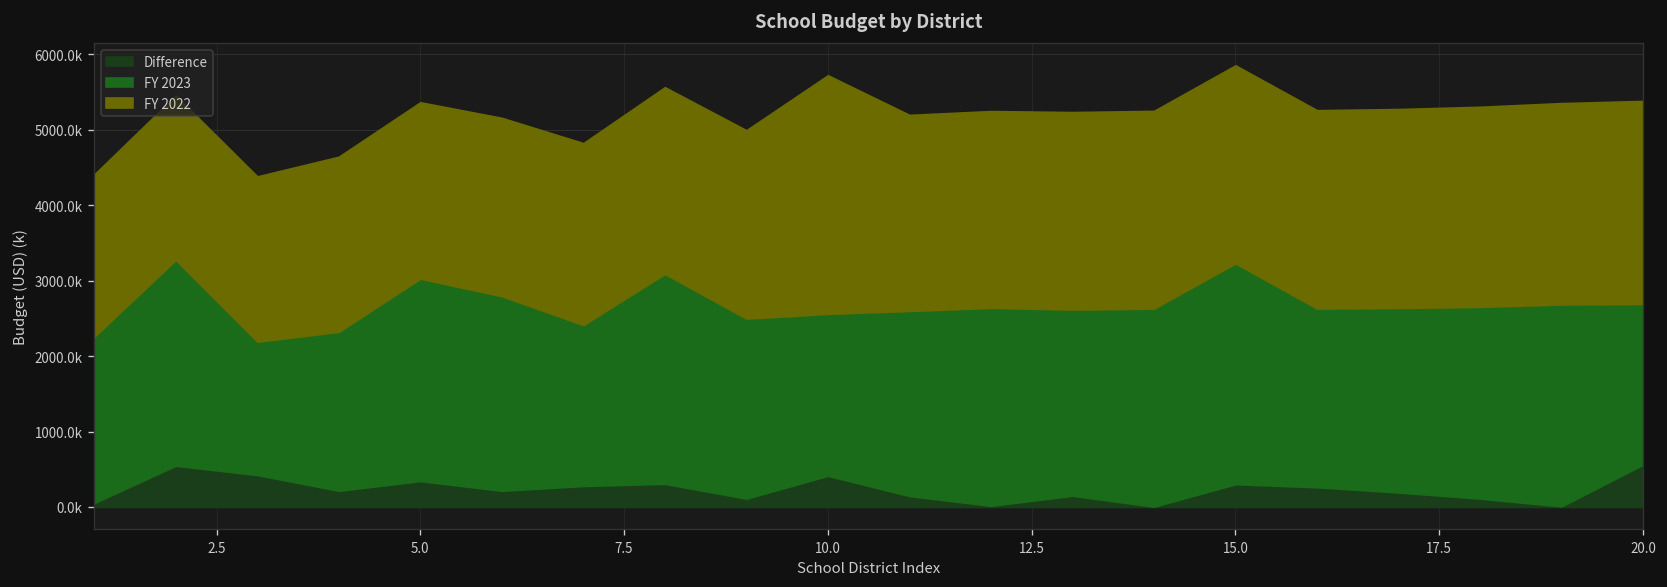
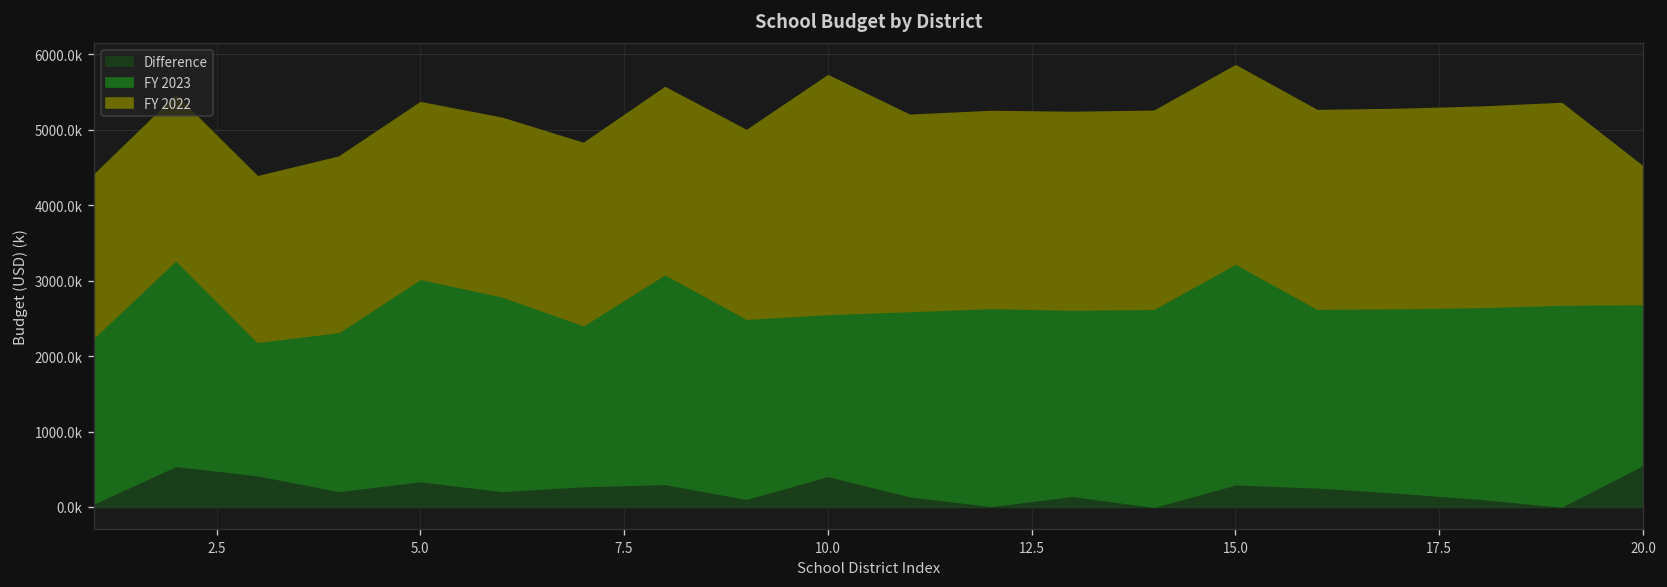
FY 2022, 20.0: 2700000 -> 1800000
